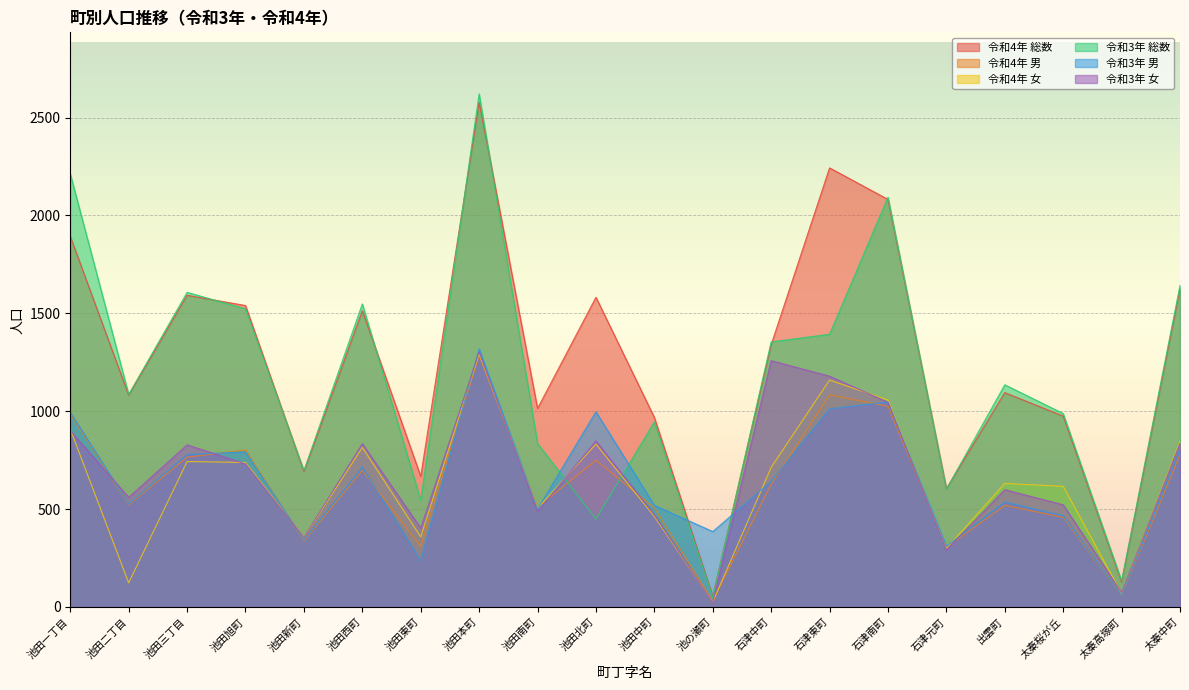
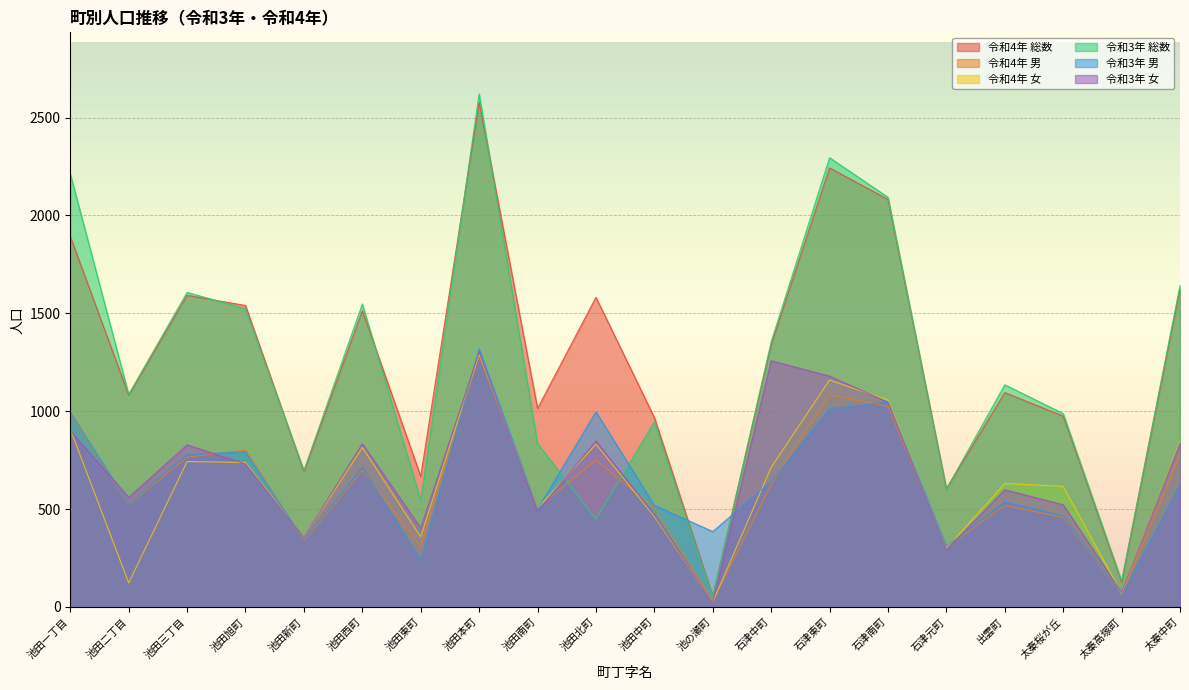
令和3年 総数, 石津東町: 1390 -> 2300
令和3年 男, 太秦中町: 810 -> 630
